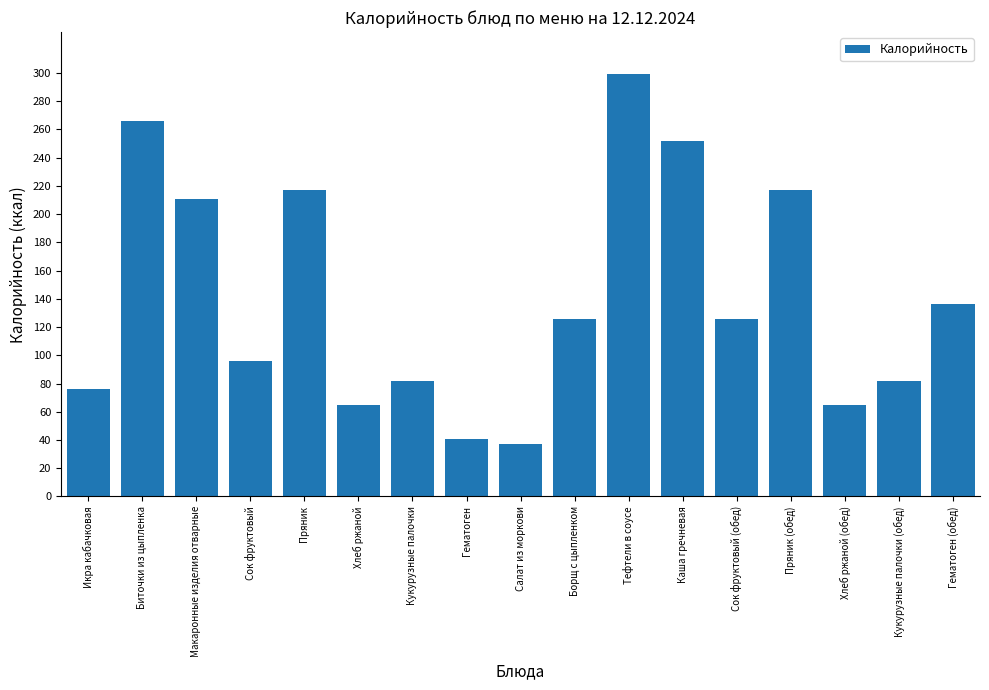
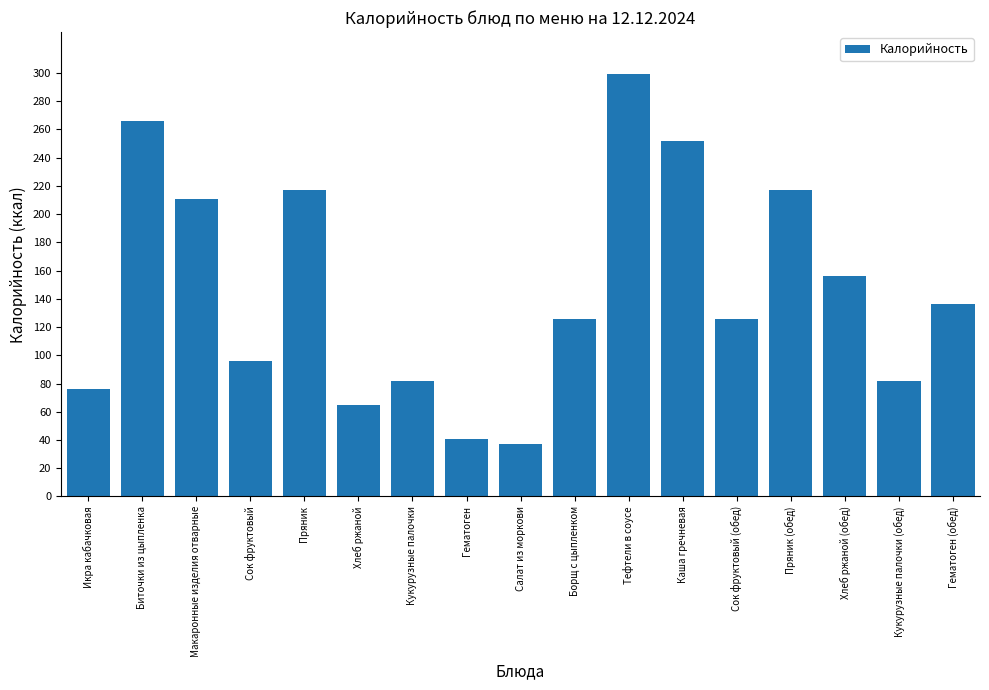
Хлеб ржаной (обед): 65 -> 156
